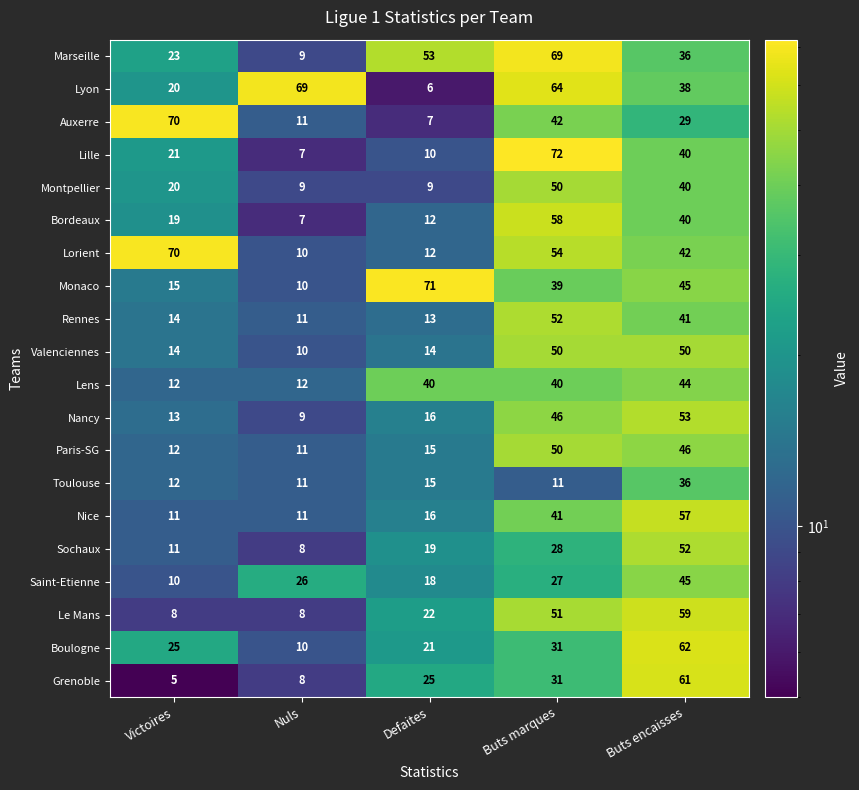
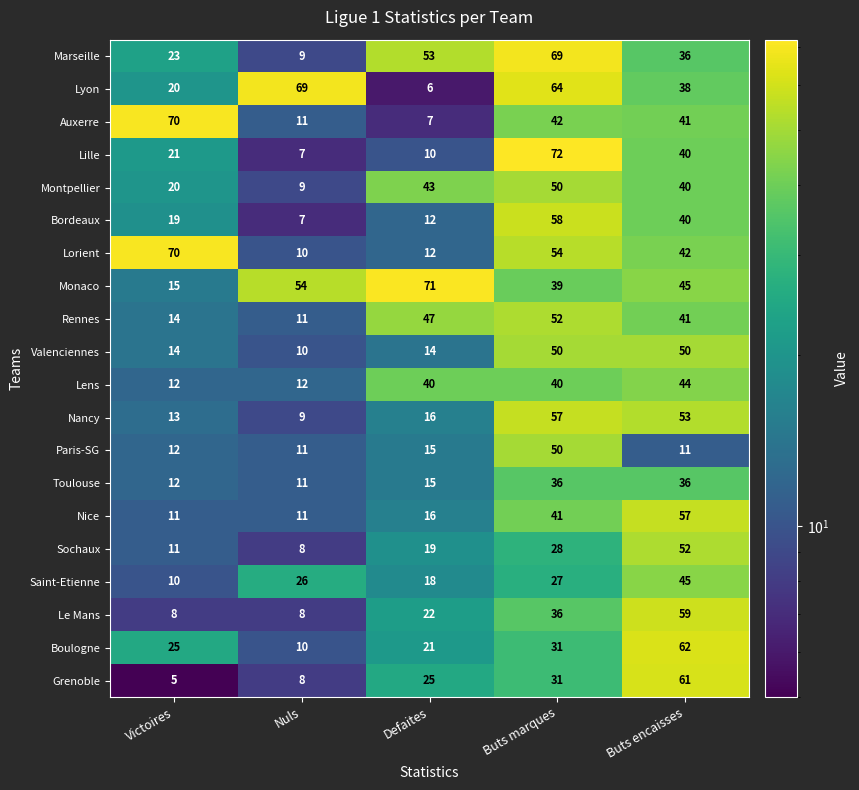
Auxerre, Buts encaisses: 29 -> 41
Montpellier, Defaites: 9 -> 43
Monaco, Nuls: 10 -> 54
Rennes, Defaites: 13 -> 47
Nancy, Buts marques: 46 -> 57
Paris-SG, Buts encaisses: 46 -> 11
Toulouse, Buts marques: 11 -> 36
Le Mans, Buts marques: 51 -> 36
